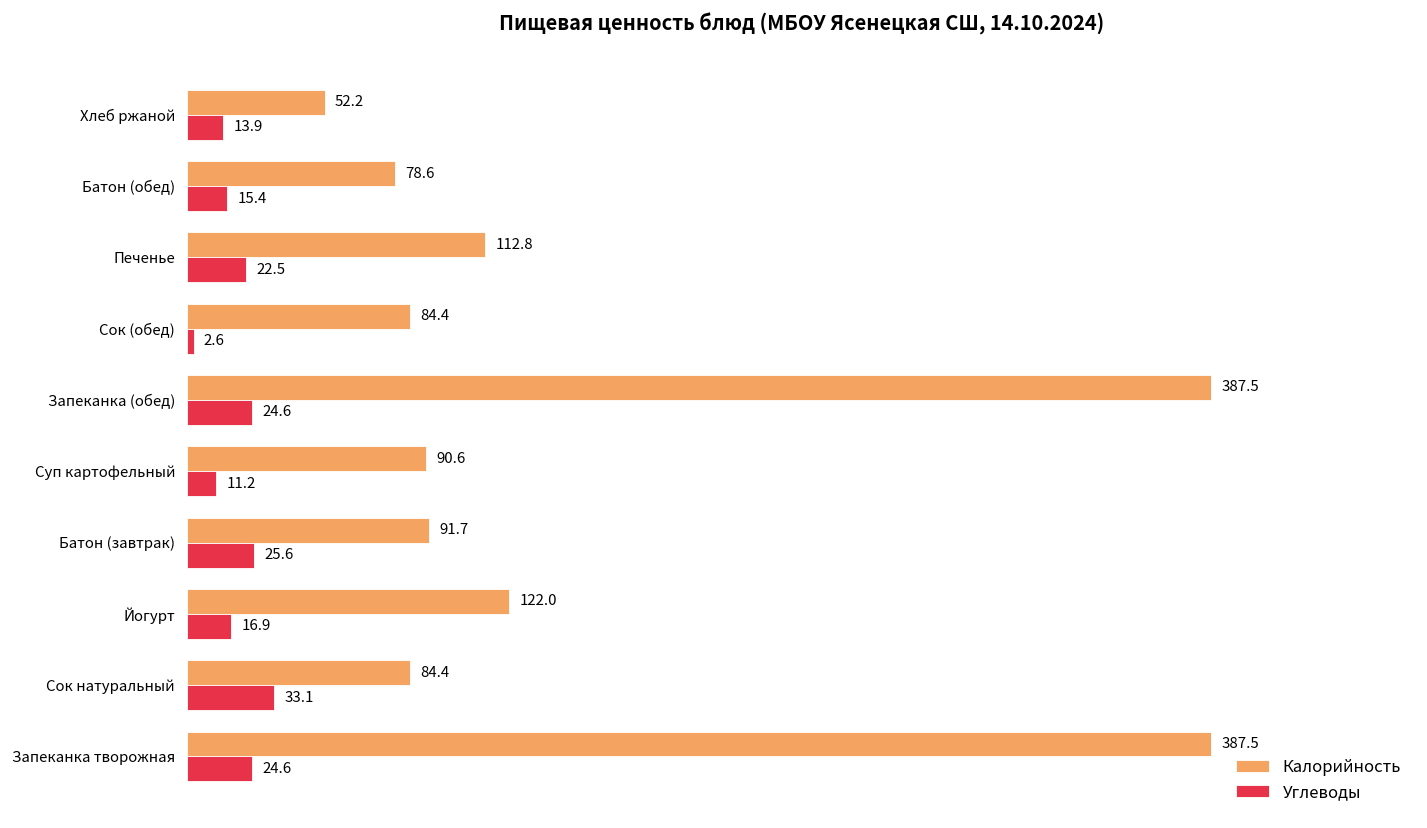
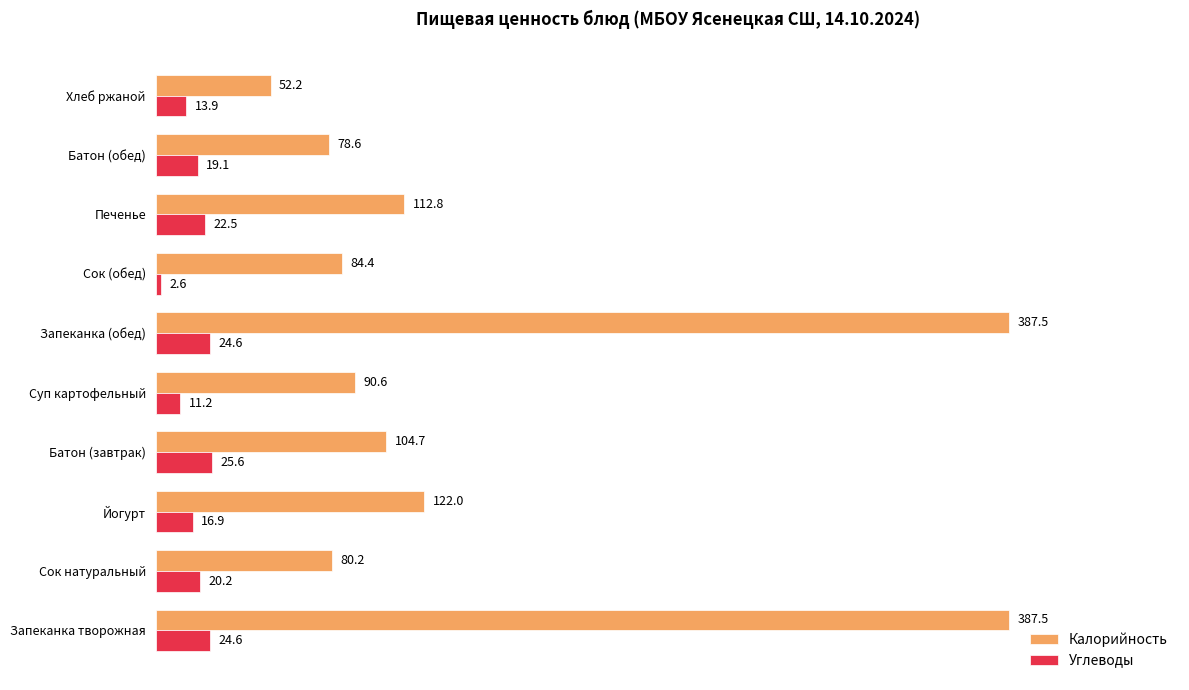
Углеводы, Батон (обед): 15.4 -> 19.1
Калорийность, Батон (завтрак): 91.7 -> 104.7
Калорийность, Сок натуральный: 84.4 -> 80.2
Углеводы, Сок натуральный: 33.1 -> 20.2
